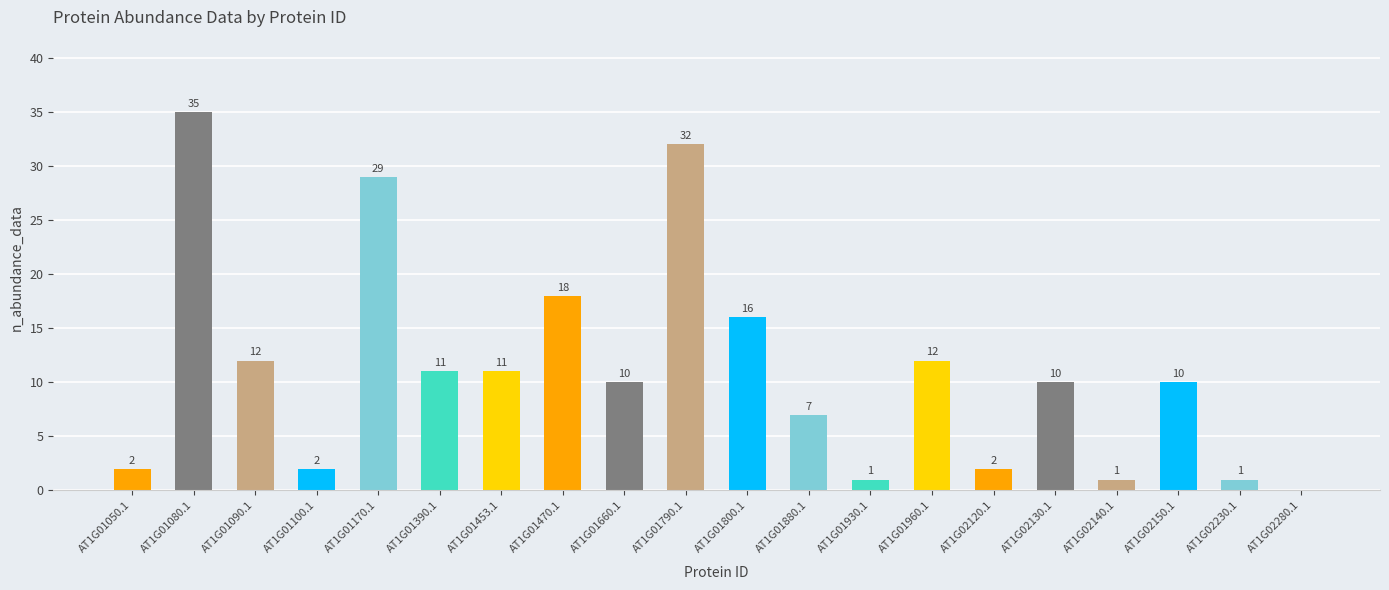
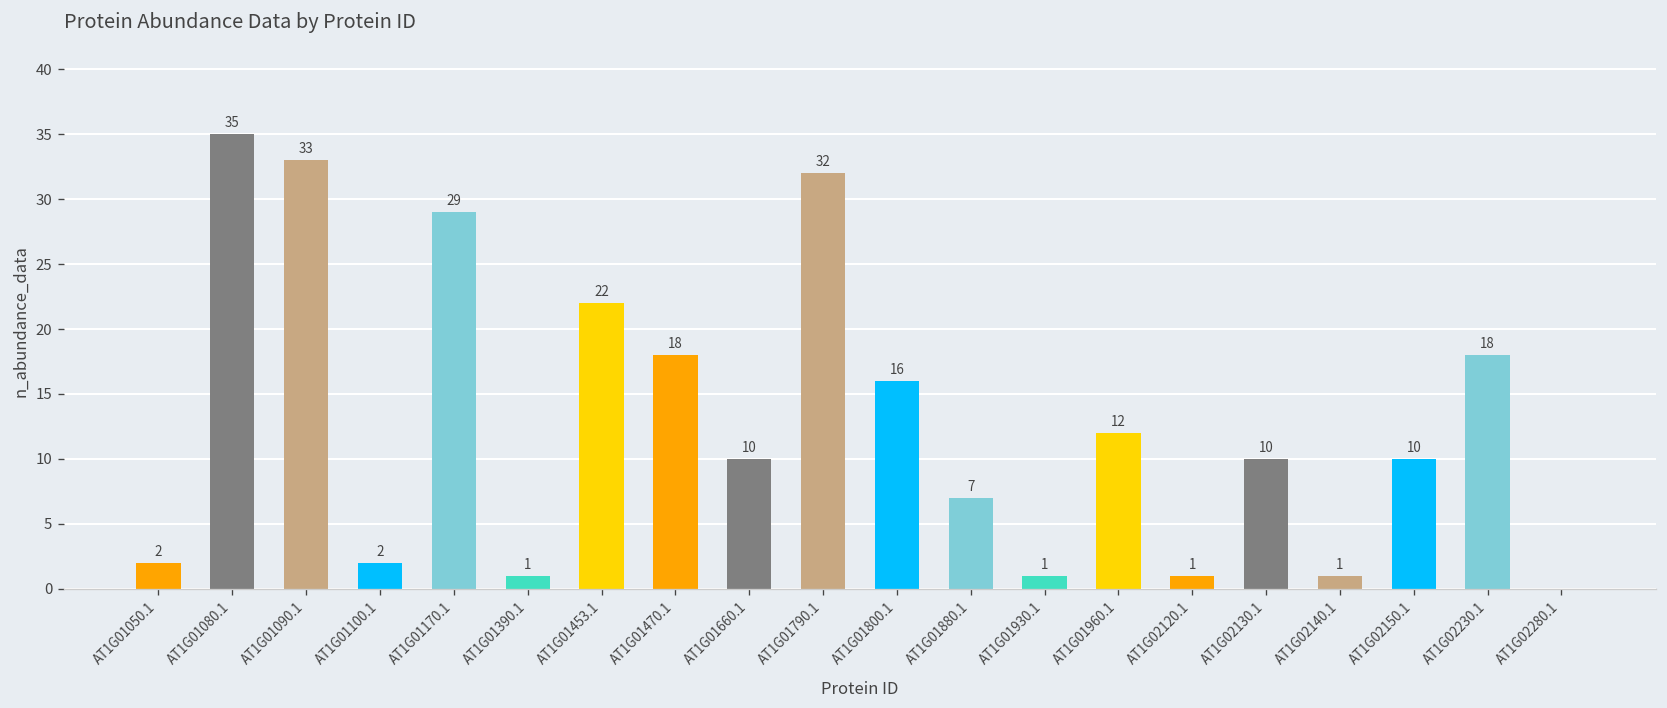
AT1G01090.1: 12 -> 33
AT1G01390.1: 11 -> 1
AT1G01453.1: 11 -> 22
AT1G02120.1: 2 -> 1
AT1G02230.1: 1 -> 18
